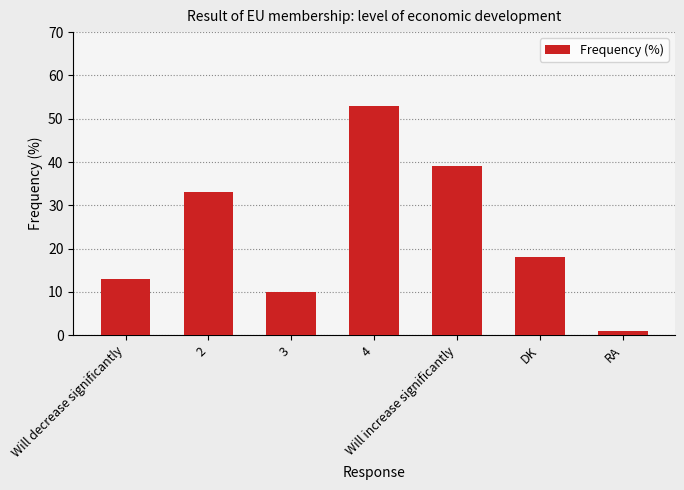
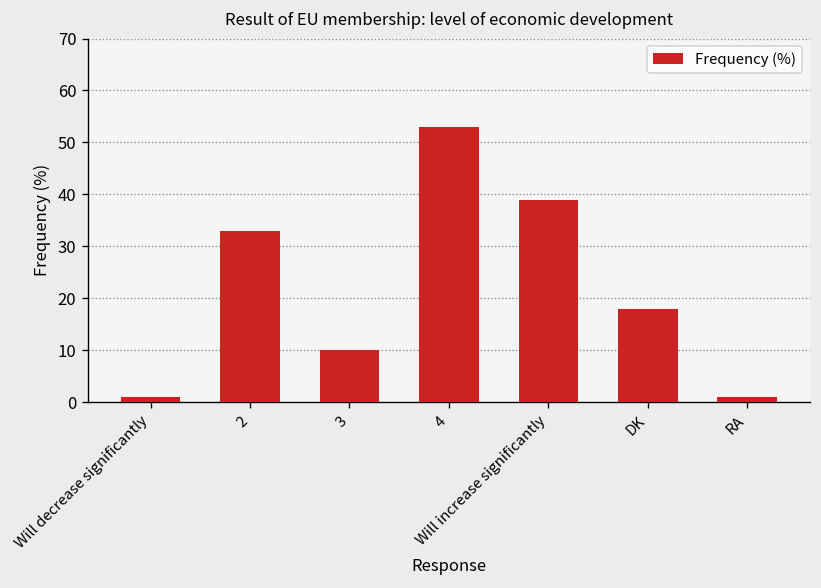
Will decrease significantly: 13 -> 1
